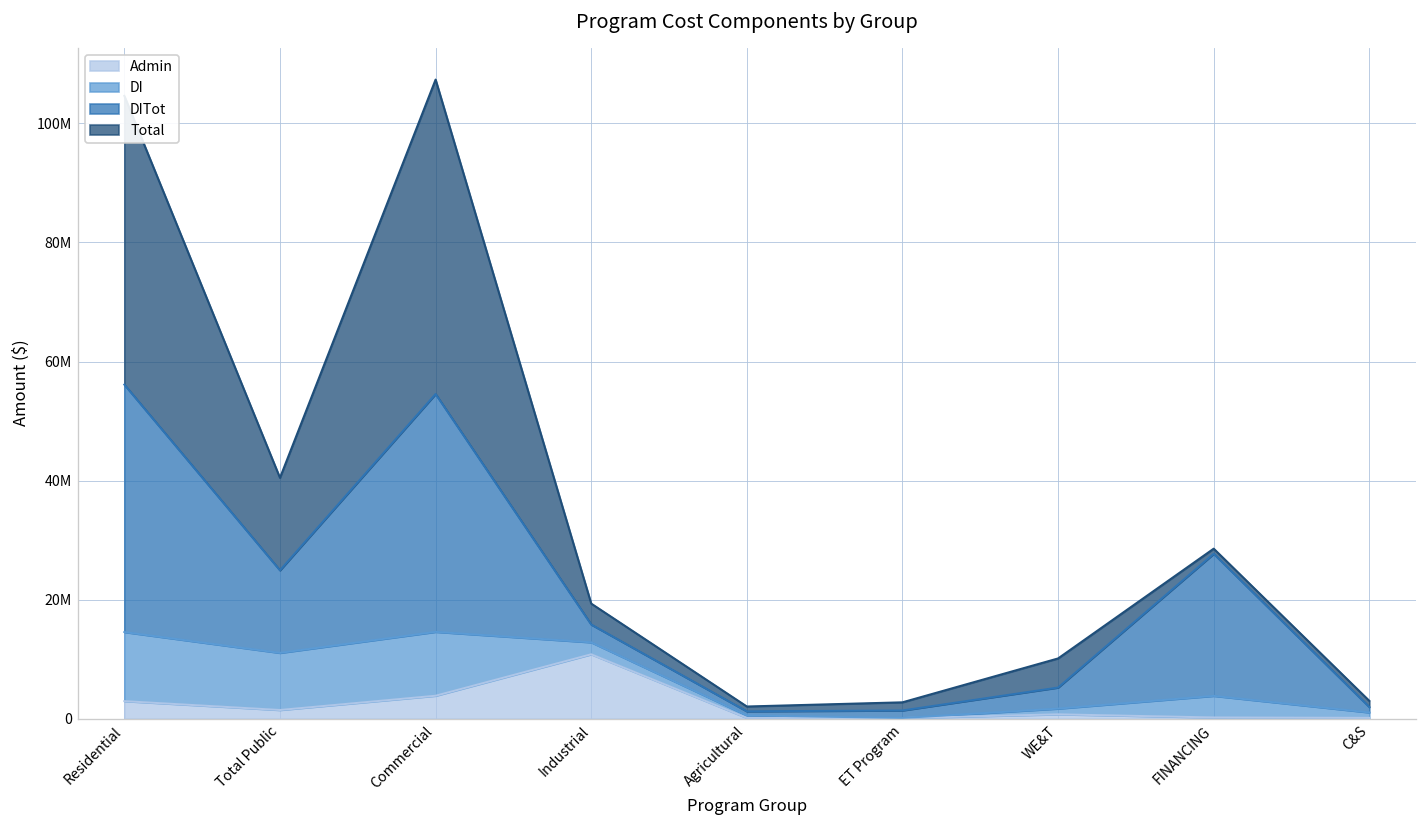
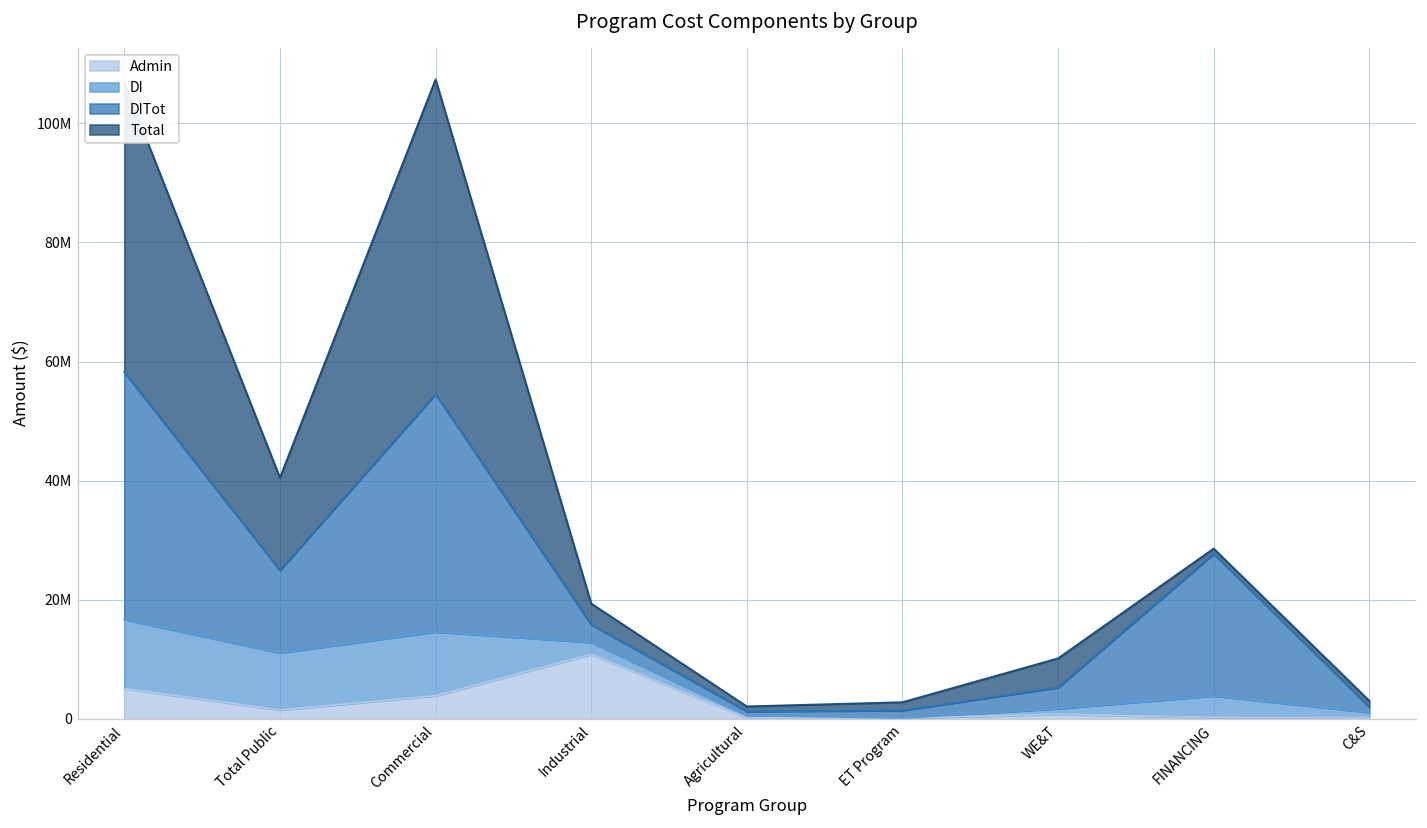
Admin, Residential: 3000000 -> 5000000
